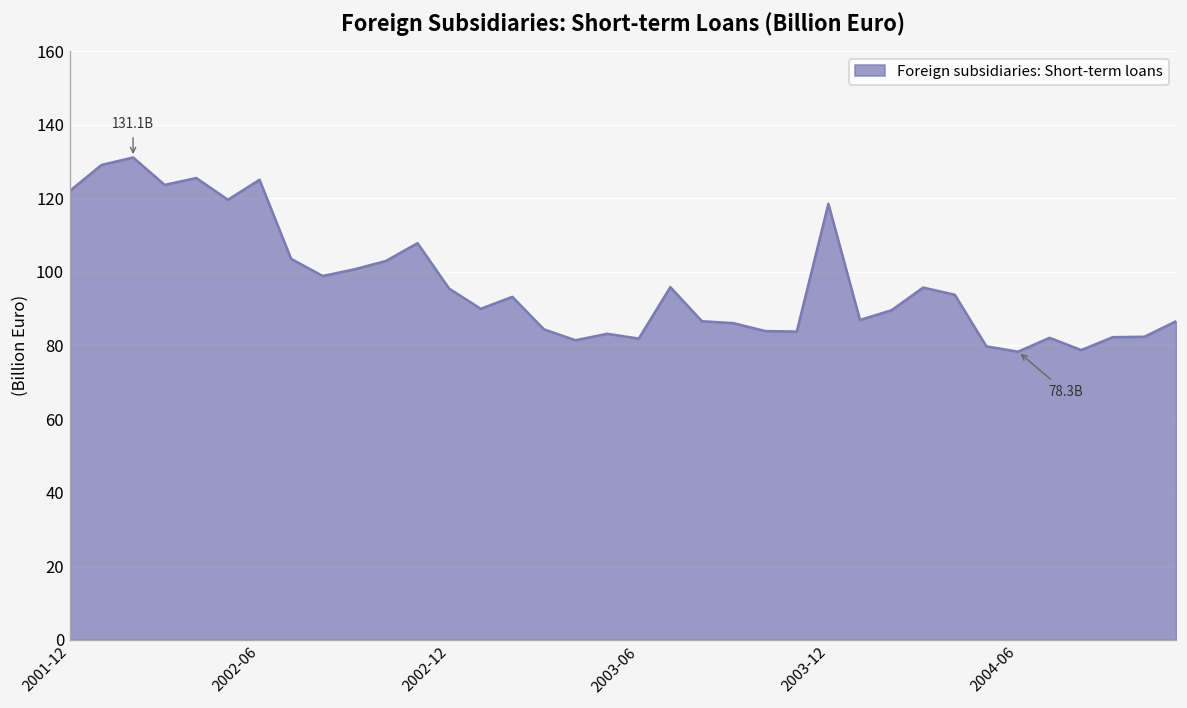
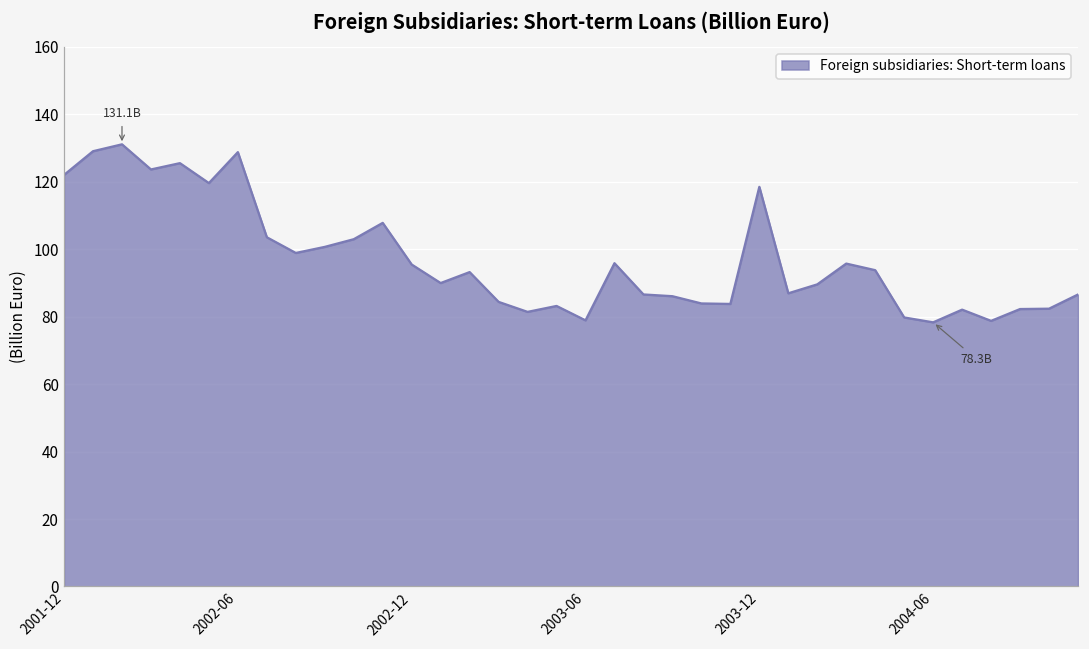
2002-06: 125 -> 129
2003-06: 82 -> 79
